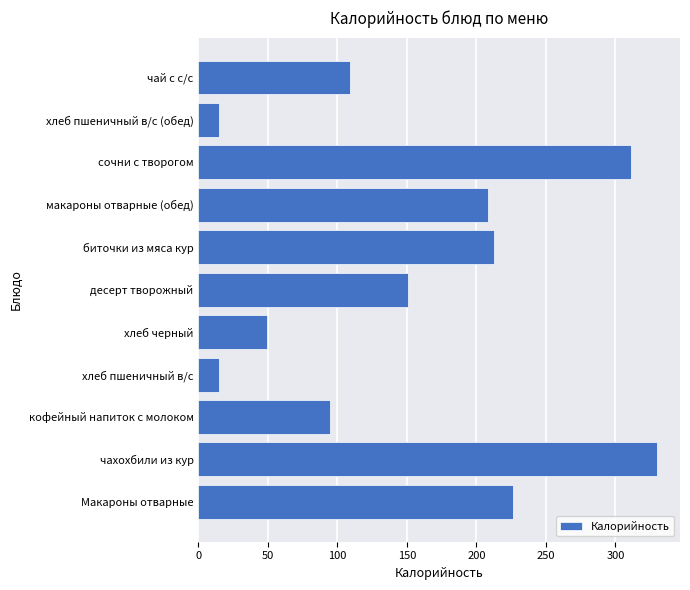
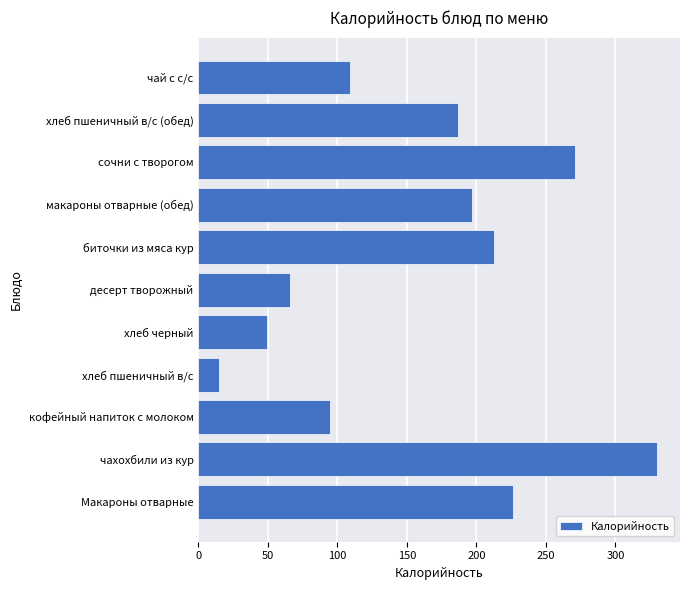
хлеб пшеничный в/с (обед): 15 -> 187
сочни с творогом: 311 -> 271
макароны отварные (обед): 208 -> 197
десерт творожный: 151 -> 66
